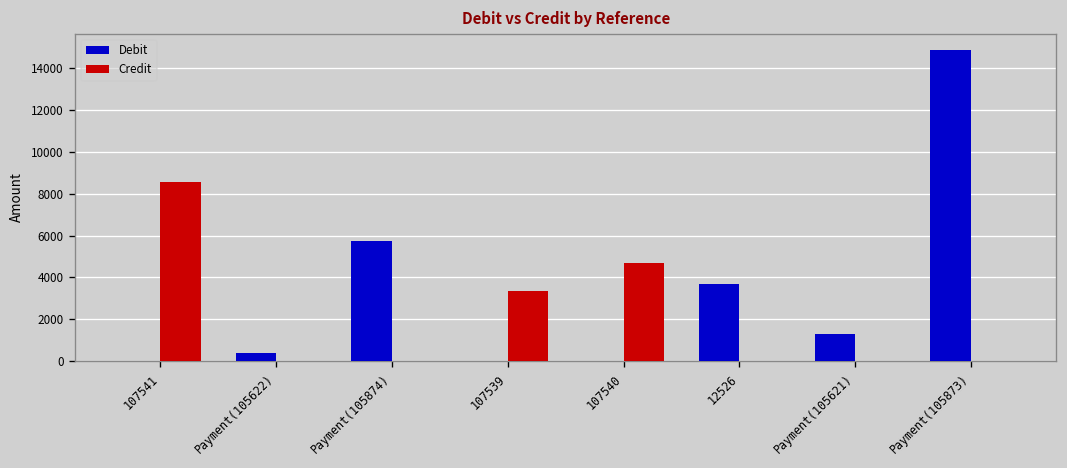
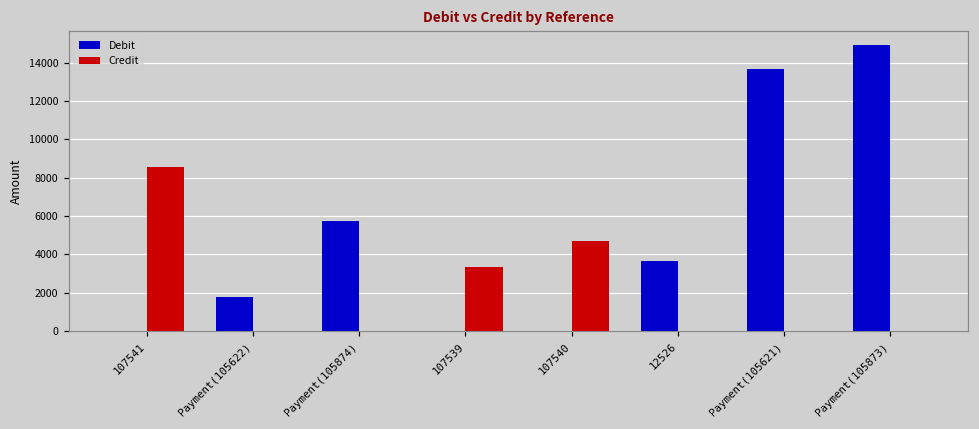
Debit, Payment(105622): 400 -> 1800
Debit, Payment(105621): 1300 -> 13600
